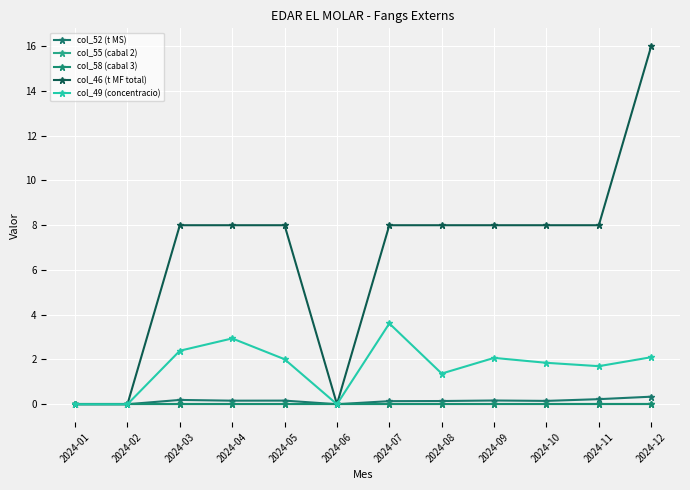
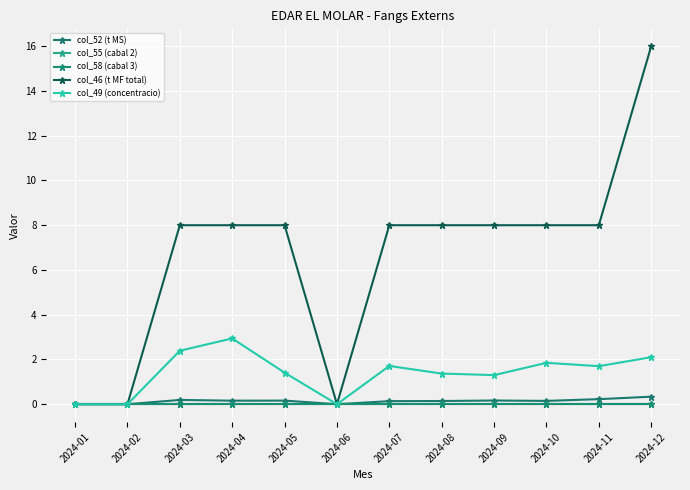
col_49 (concentracio), 2024-05: 2.0 -> 1.4
col_49 (concentracio), 2024-07: 3.6 -> 1.7
col_49 (concentracio), 2024-09: 2.1 -> 1.3
